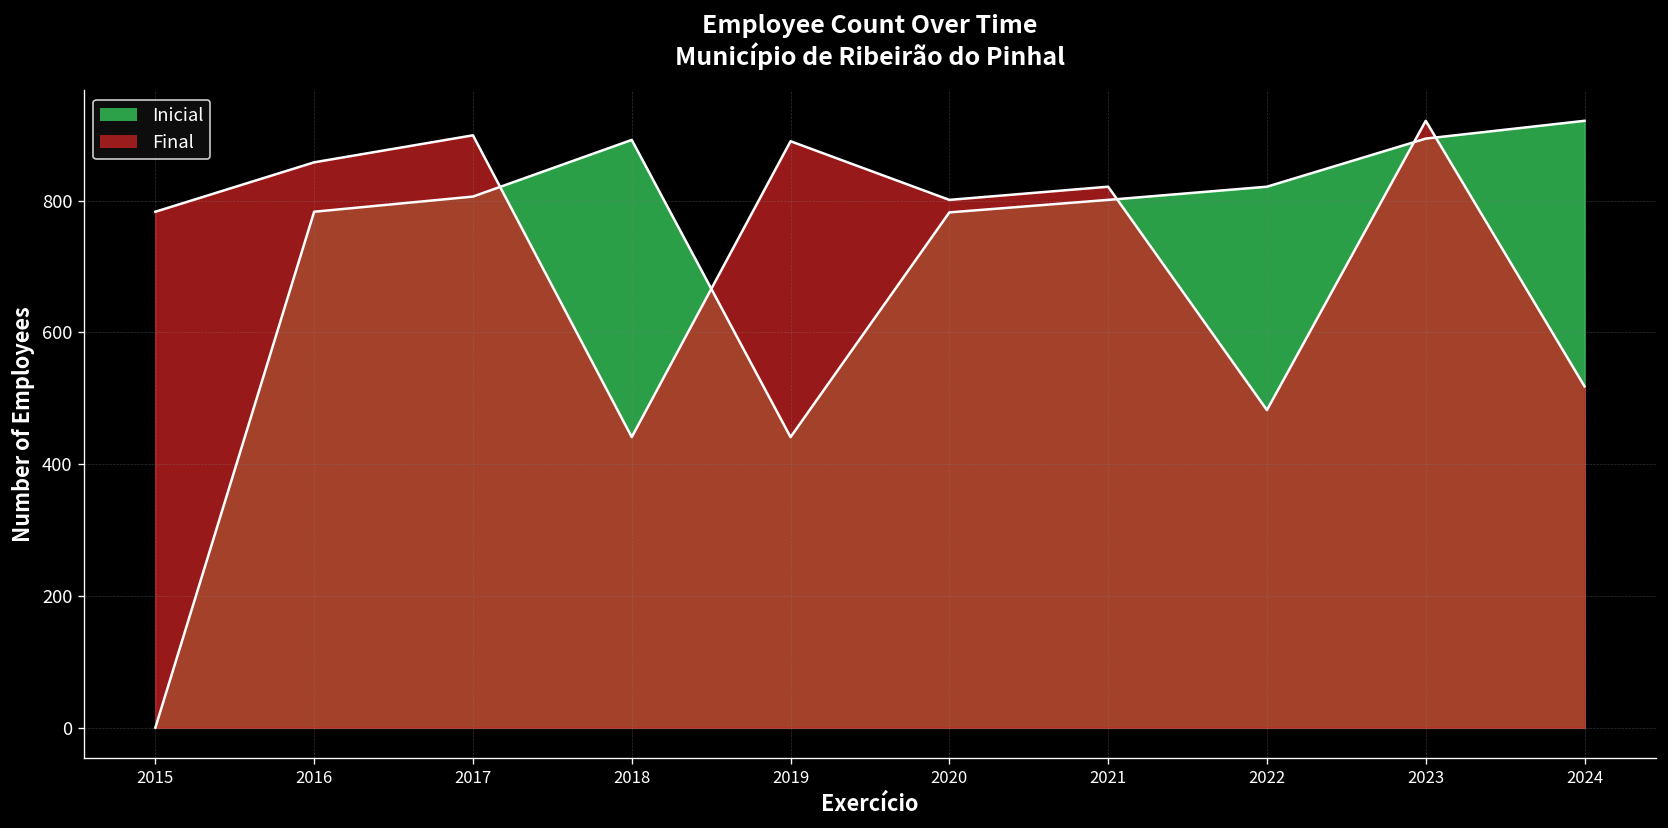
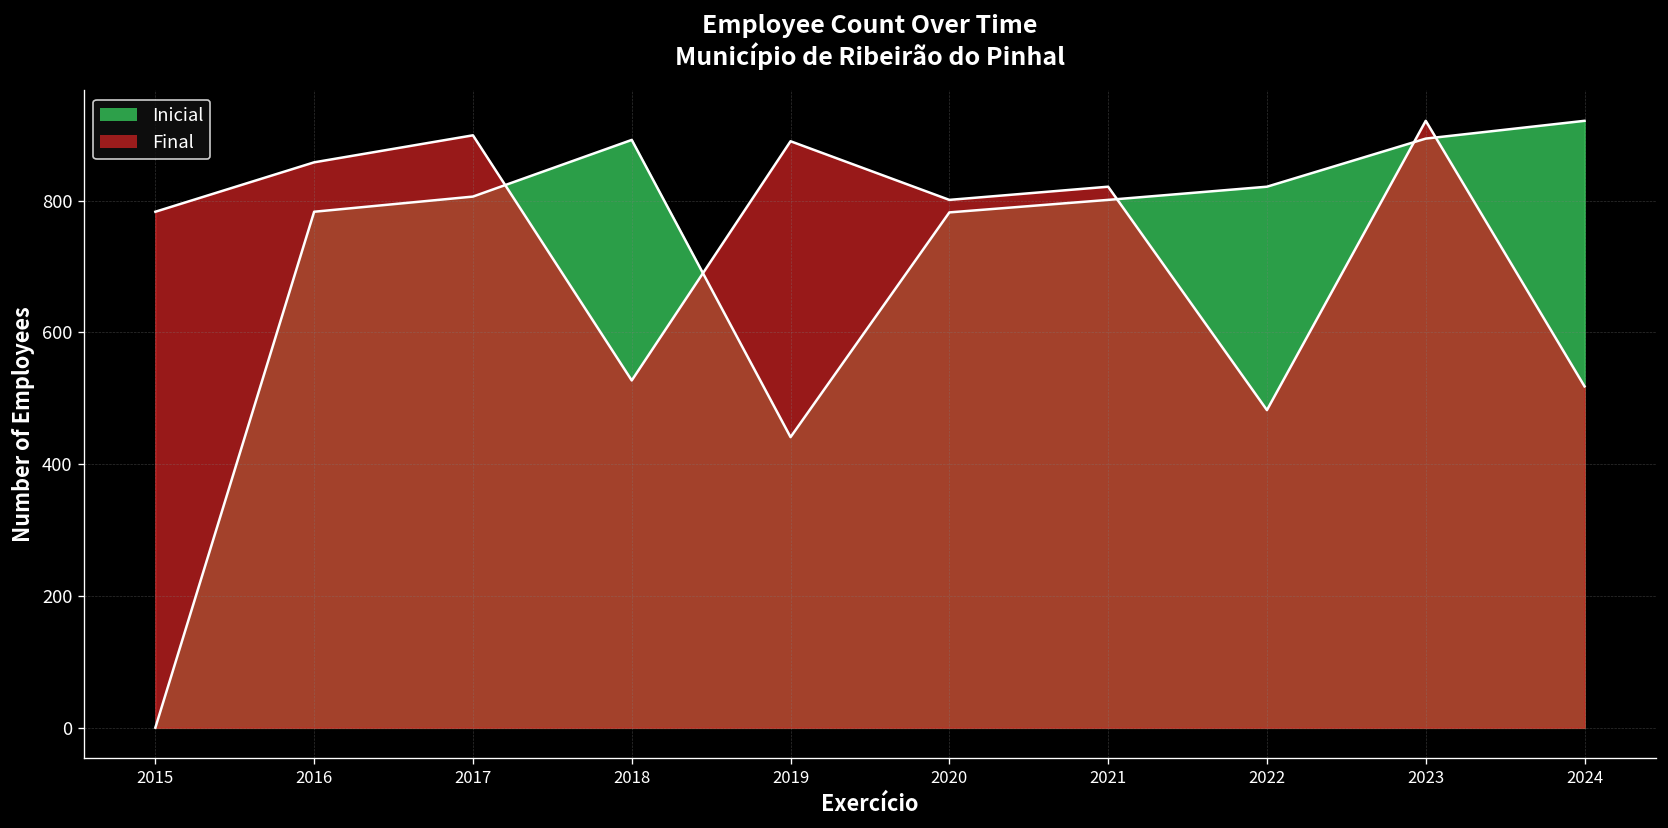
Final, 2018: 440 -> 530
